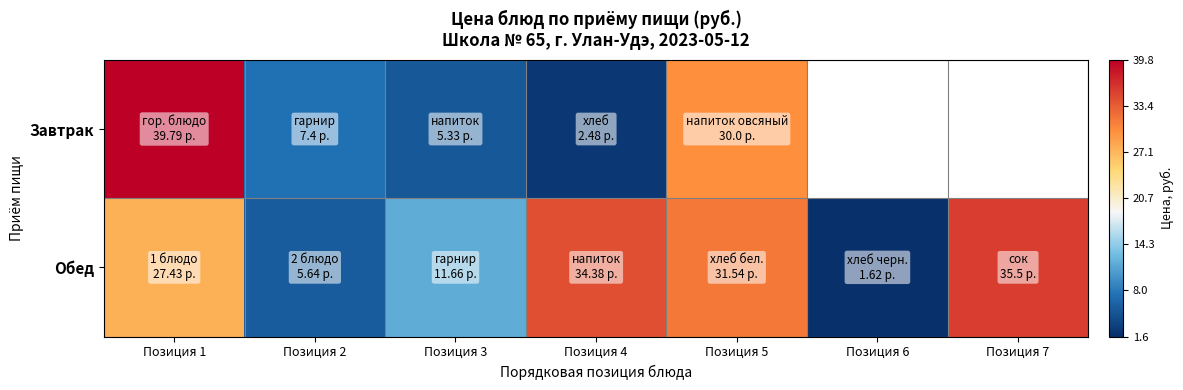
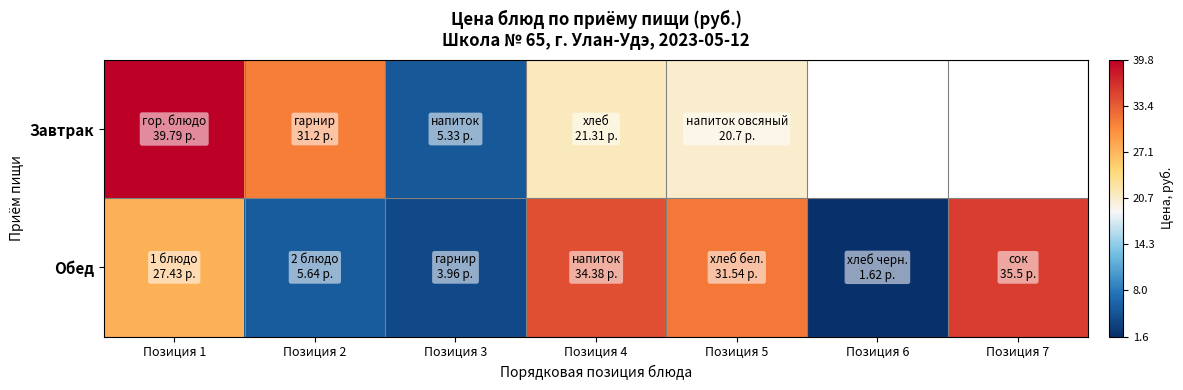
Завтрак, Позиция 2: 7.4 -> 31.2
Завтрак, Позиция 4: 2.48 -> 21.31
Завтрак, Позиция 5: 30.0 -> 20.7
Обед, Позиция 3: 11.66 -> 3.96
